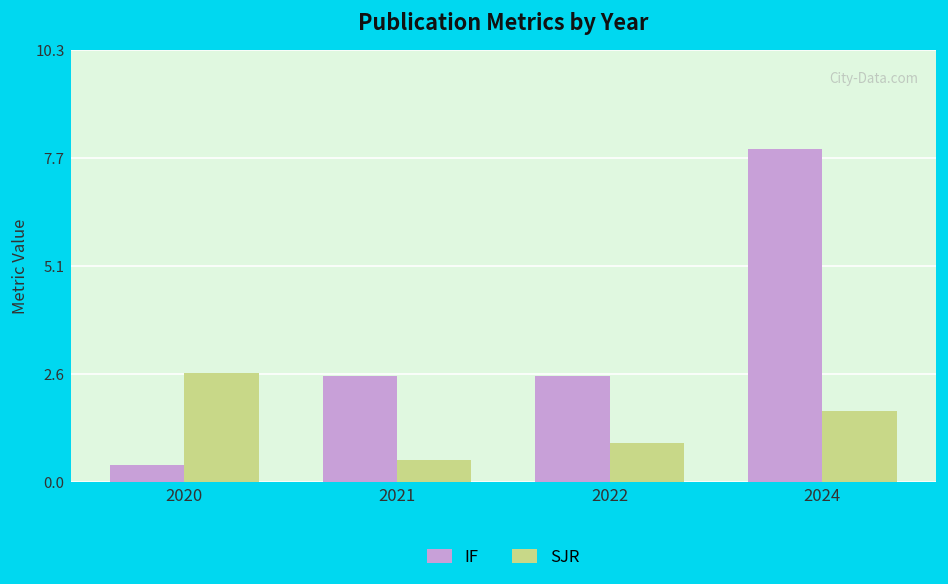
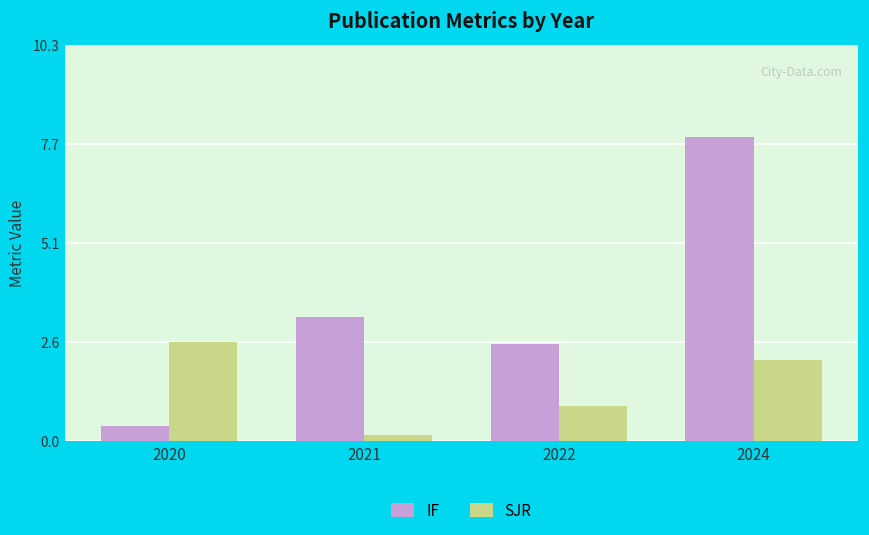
IF, 2021: 2.5 -> 3.2
SJR, 2021: 0.5 -> 0.2
SJR, 2024: 1.7 -> 2.1
